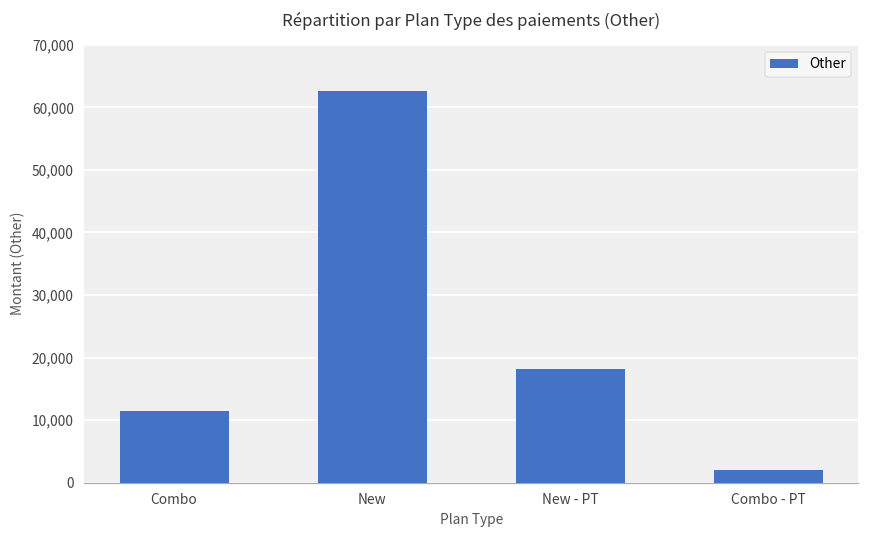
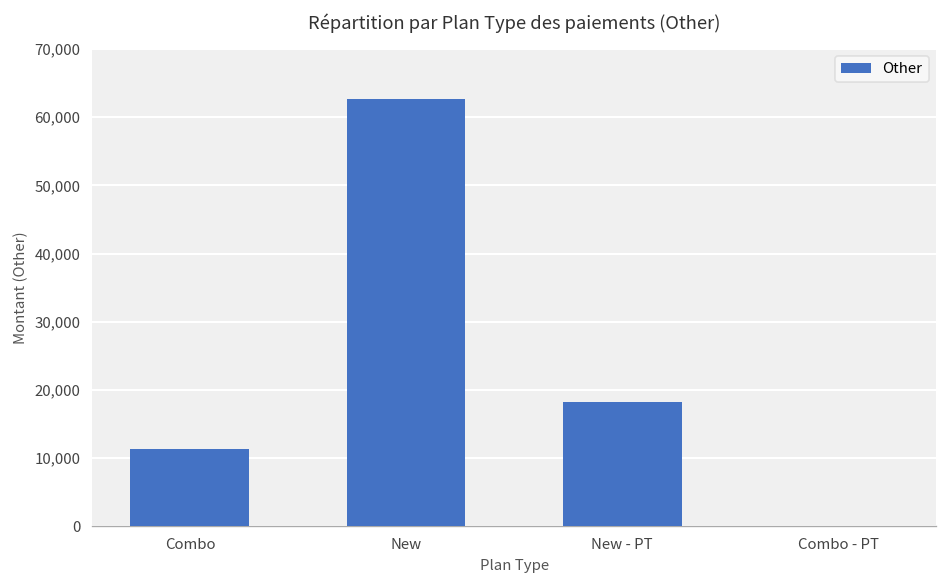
Combo - PT: 2,000 -> 0
